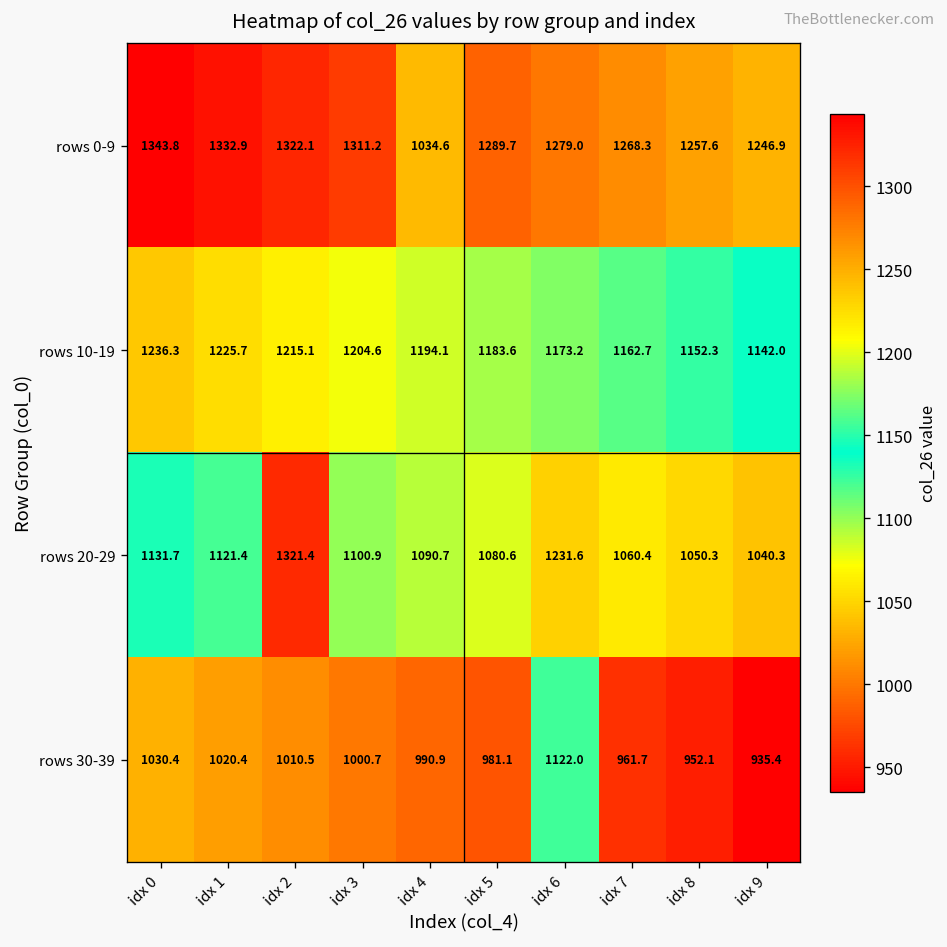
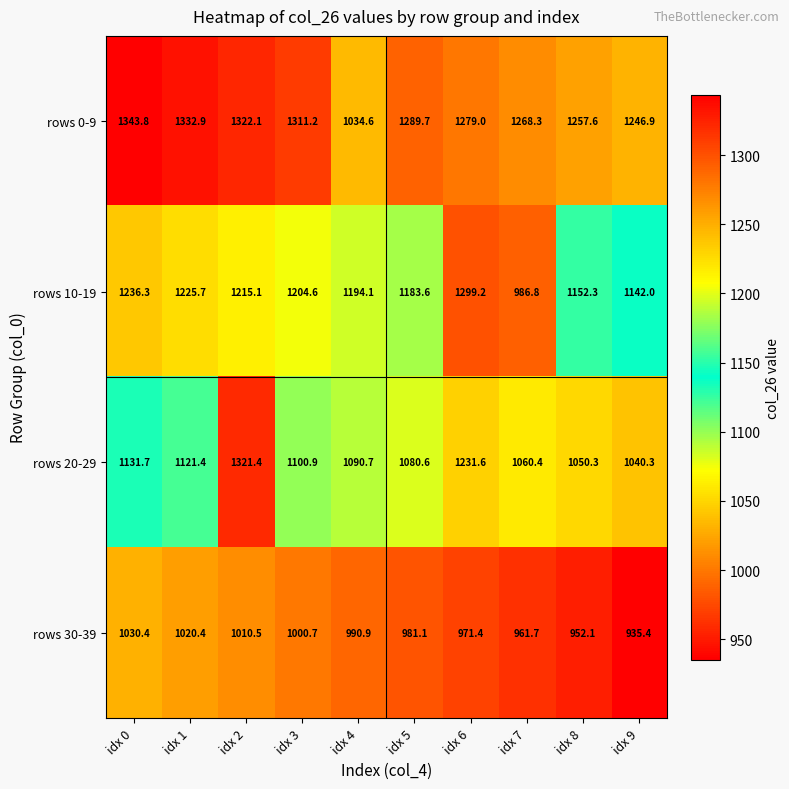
rows 10-19, idx 6: 1173.2 -> 1299.2
rows 10-19, idx 7: 1162.7 -> 986.8
rows 30-39, idx 6: 1122.0 -> 971.4
